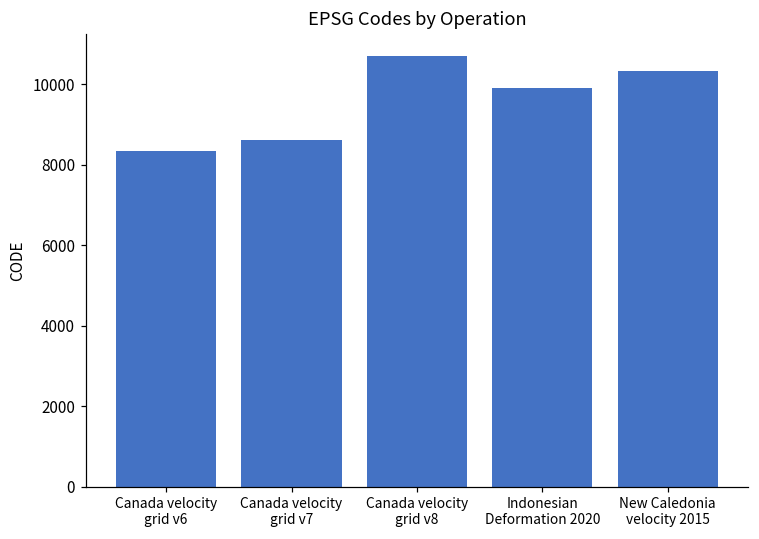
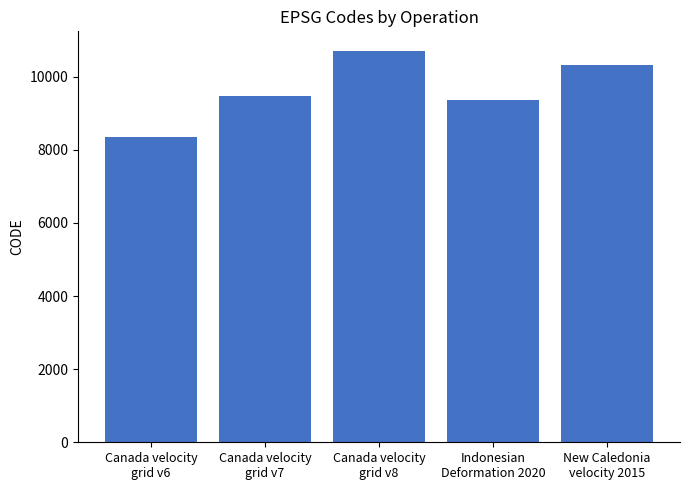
Canada velocity grid v7: 8600 -> 9500
Indonesian Deformation 2020: 9900 -> 9400
